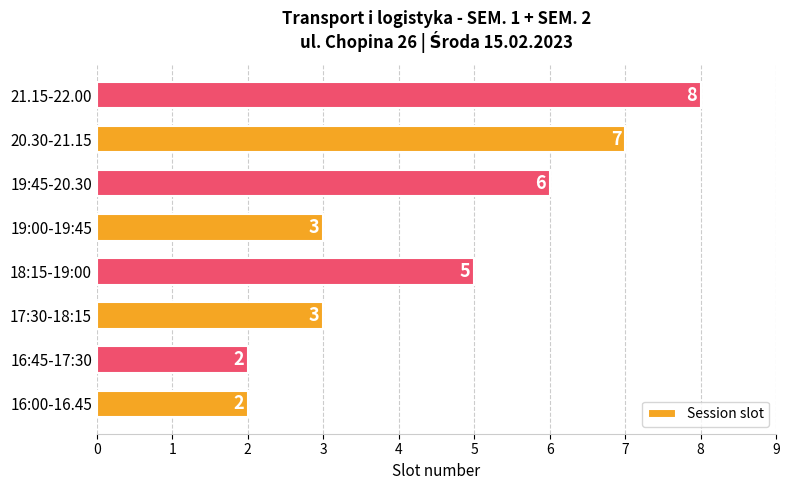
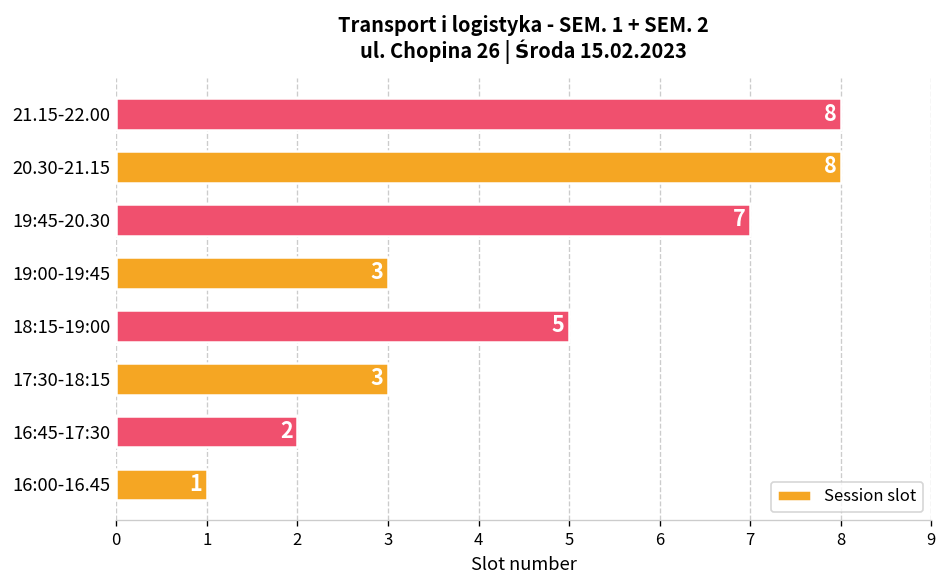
20.30-21.15: 7 -> 8
19:45-20.30: 6 -> 7
16:00-16.45: 2 -> 1
